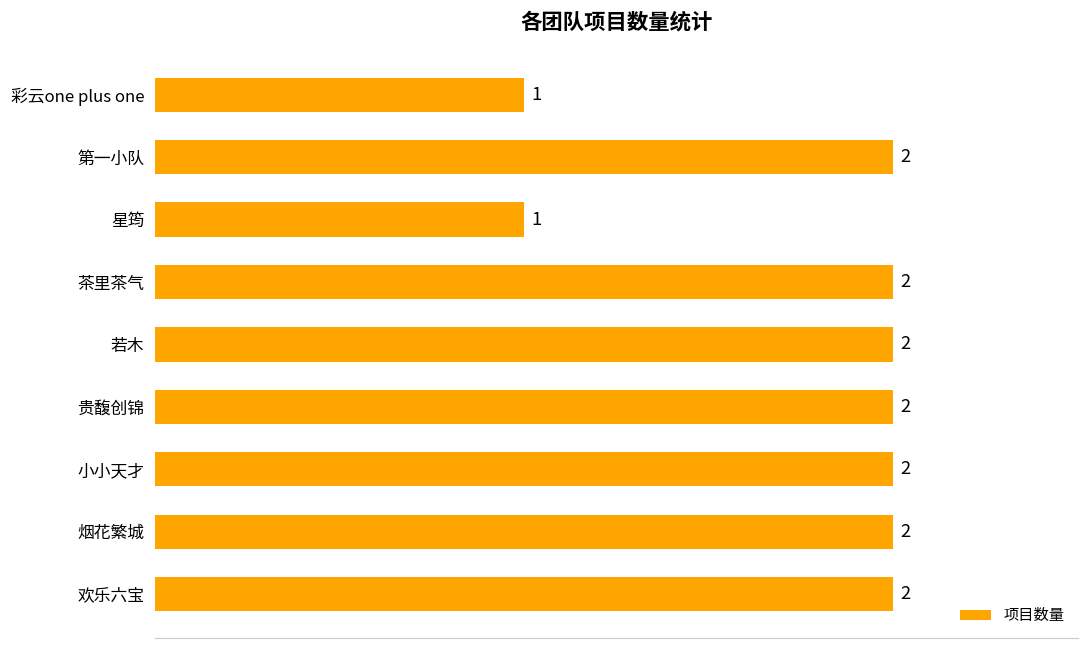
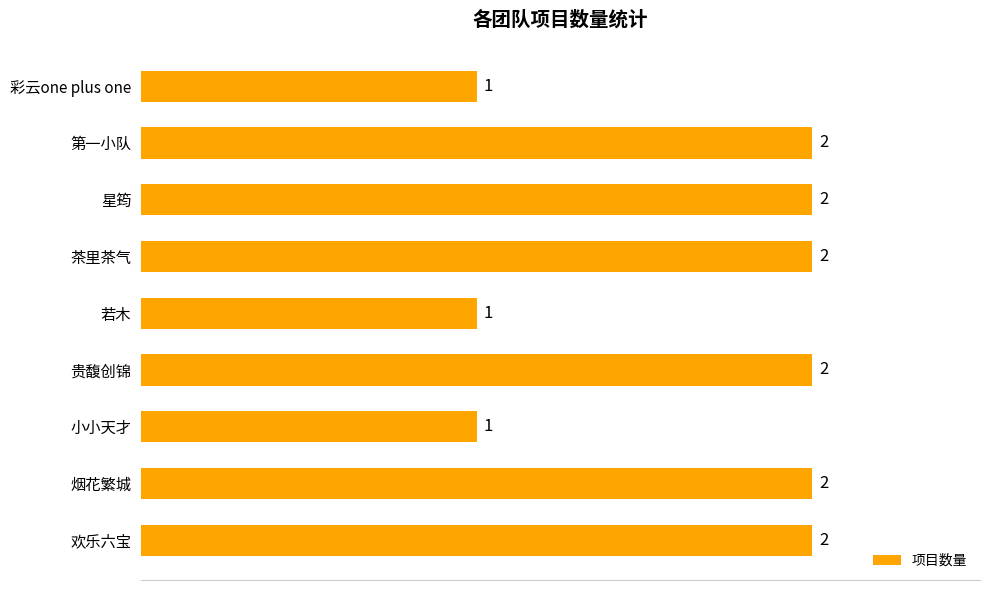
星筠: 1 -> 2
若木: 2 -> 1
小小天才: 2 -> 1
